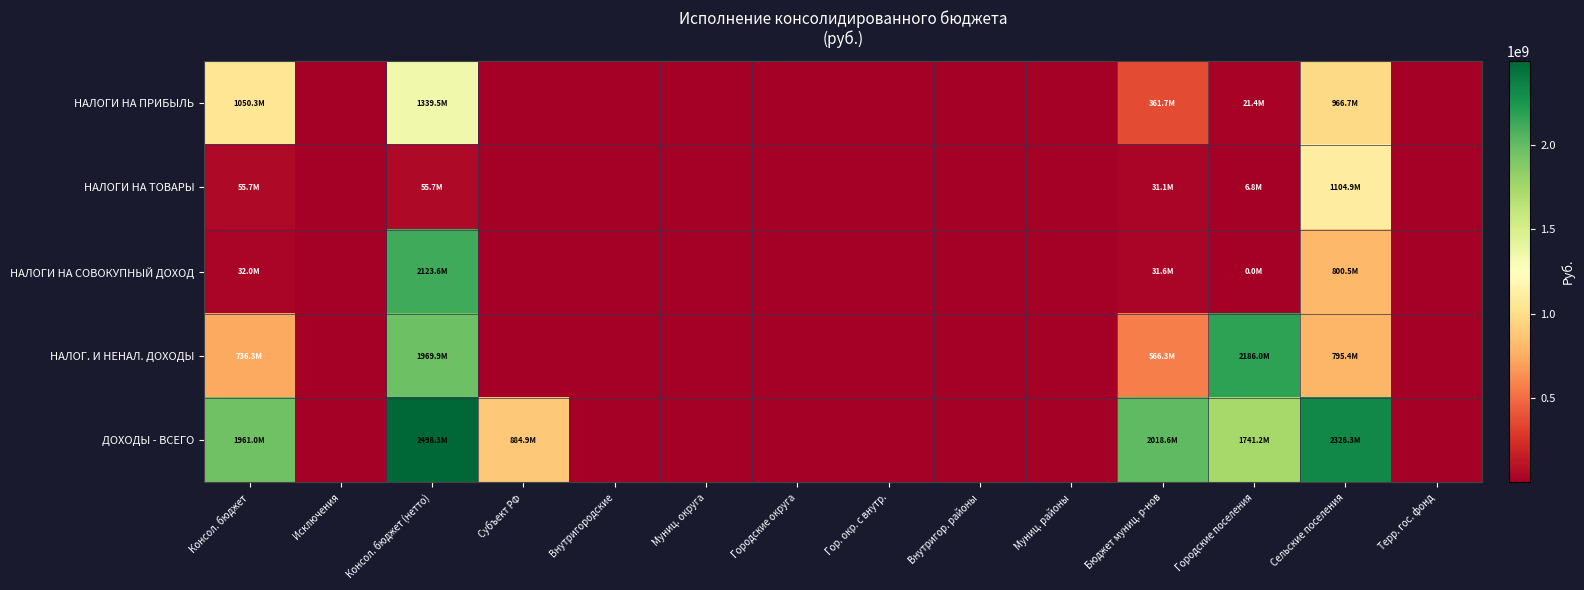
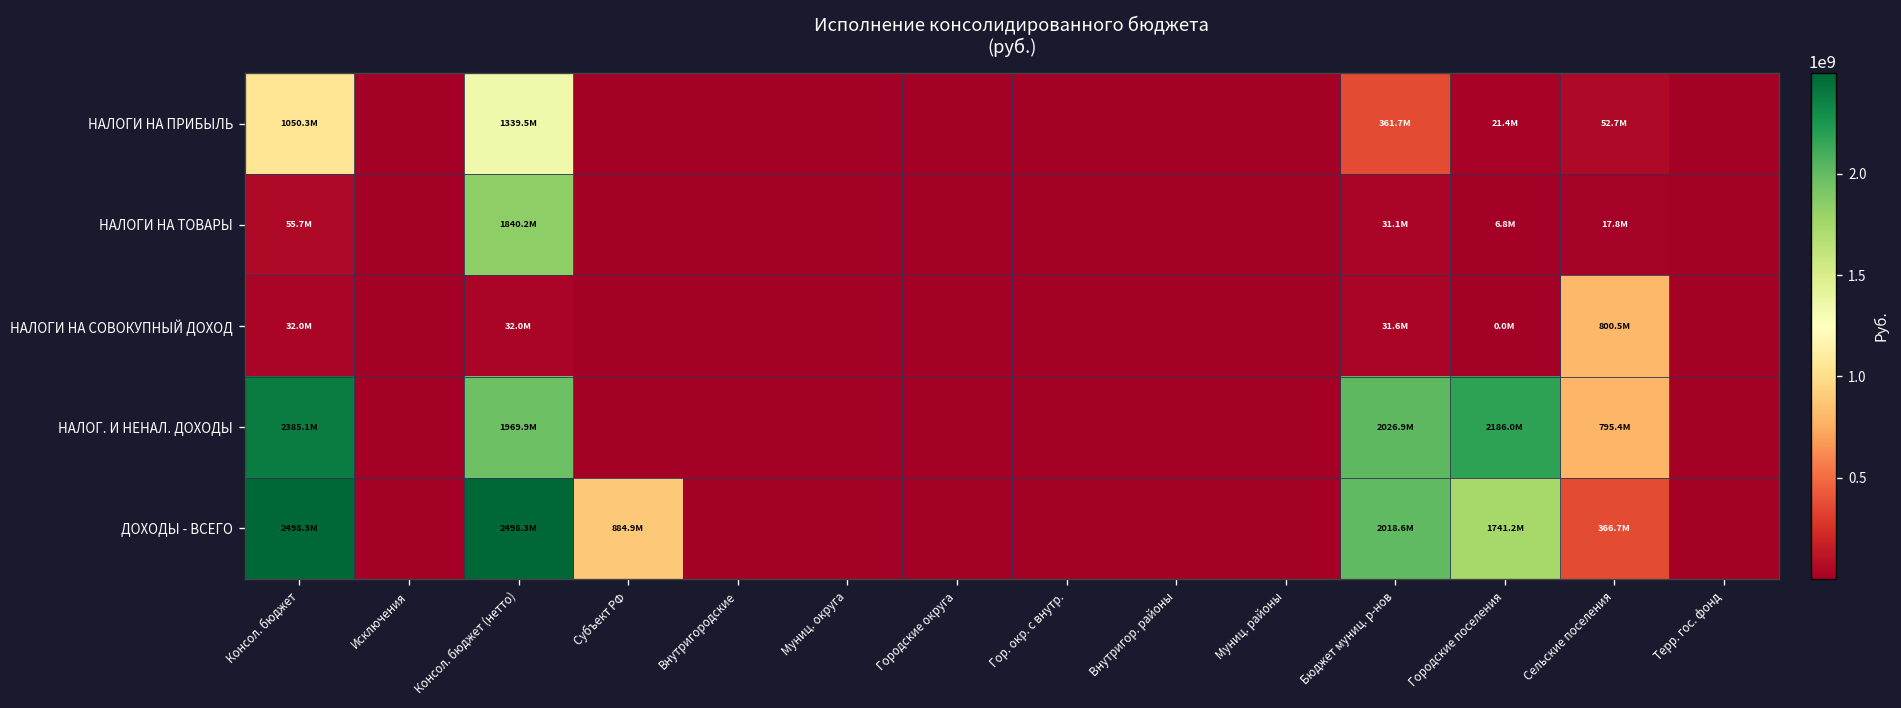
НАЛОГИ НА ПРИБЫЛЬ, Сельские поселения: 966.7M -> 52.7M
НАЛОГИ НА ТОВАРЫ, Консол. бюджет (нетто): 55.7M -> 1840.2M
НАЛОГИ НА ТОВАРЫ, Сельские поселения: 1104.9M -> 17.8M
НАЛОГИ НА СОВОКУПНЫЙ ДОХОД, Консол. бюджет (нетто): 2123.6M -> 32.0M
НАЛОГ. И НЕНАЛ. ДОХОДЫ, Консол. бюджет: 736.3M -> 2385.1M
НАЛОГ. И НЕНАЛ. ДОХОДЫ, Бюджет муниц. р-нов: 566.3M -> 2026.9M
ДОХОДЫ - ВСЕГО, Консол. бюджет: 1961.0M -> 2498.3M
ДОХОДЫ - ВСЕГО, Сельские поселения: 2326.3M -> 366.7M
